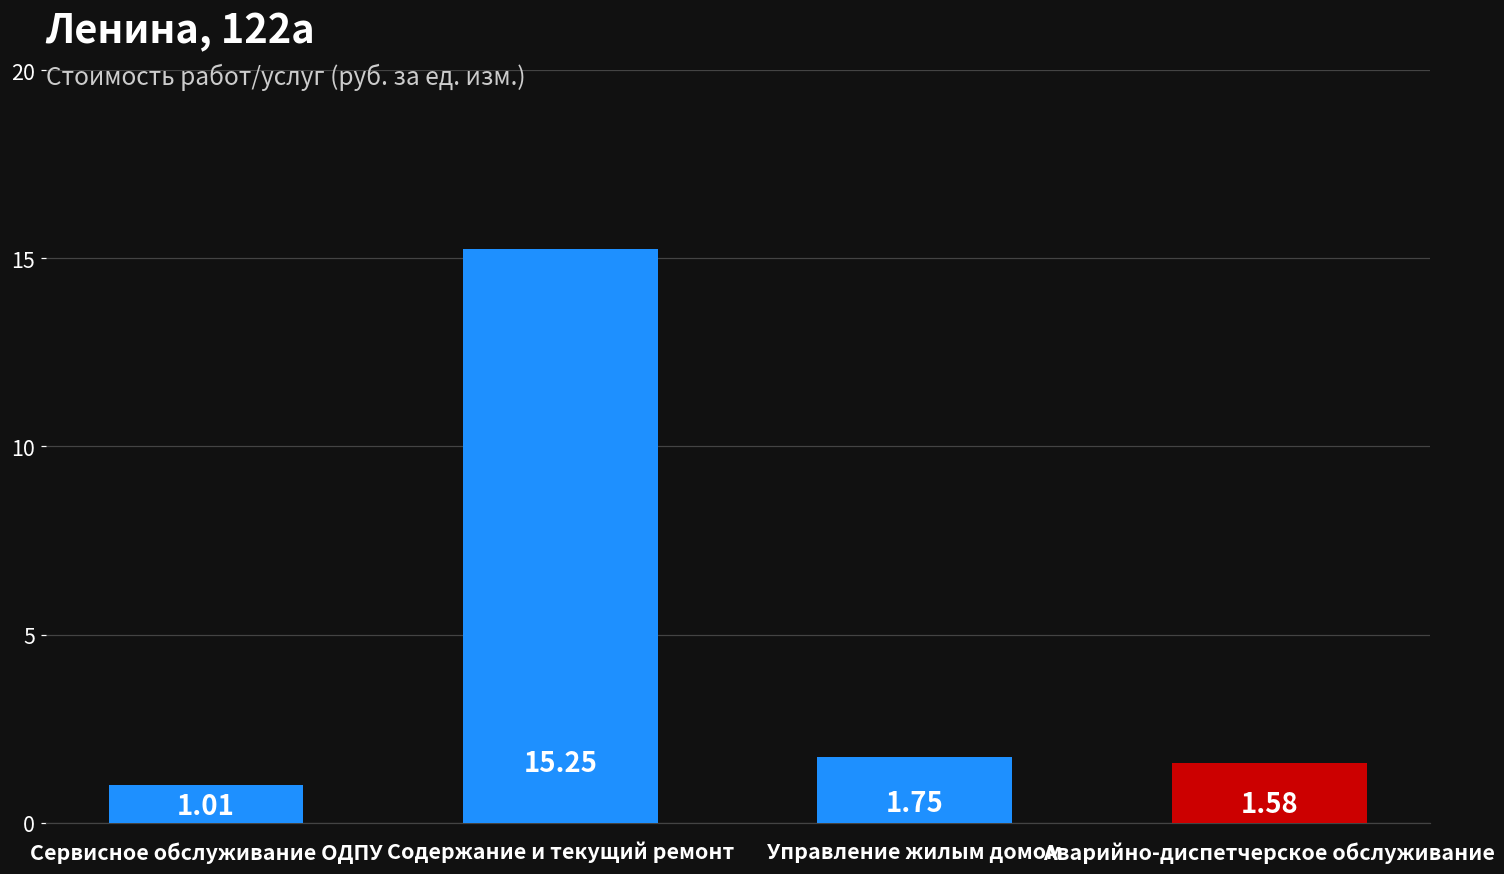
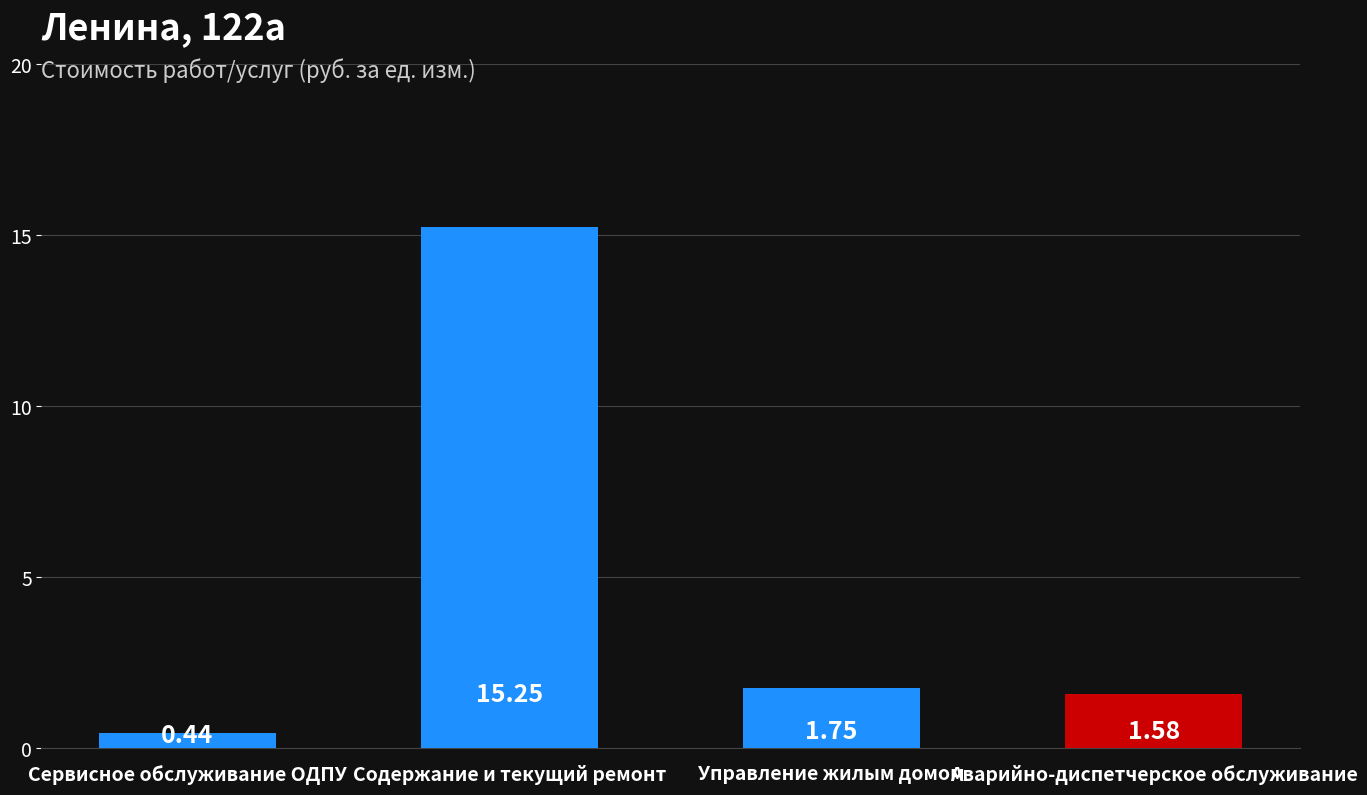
Сервисное обслуживание ОДПУ: 1.01 -> 0.44
